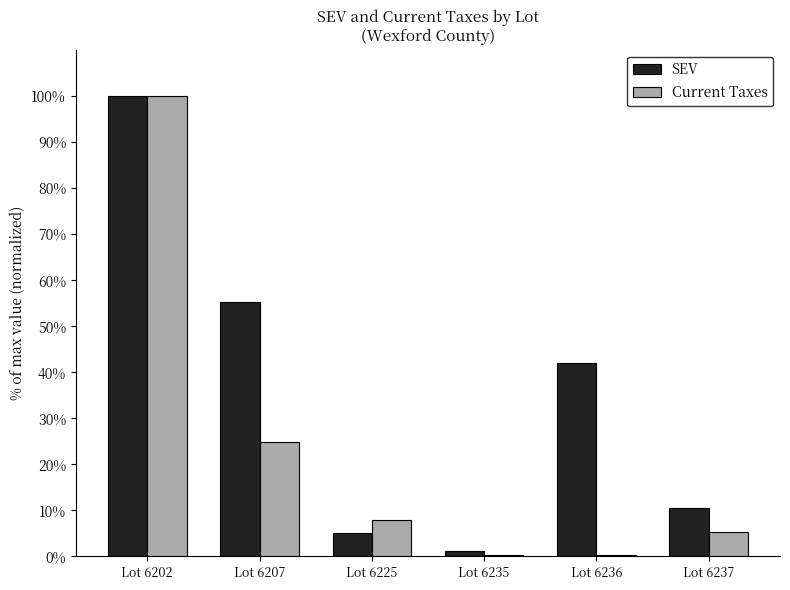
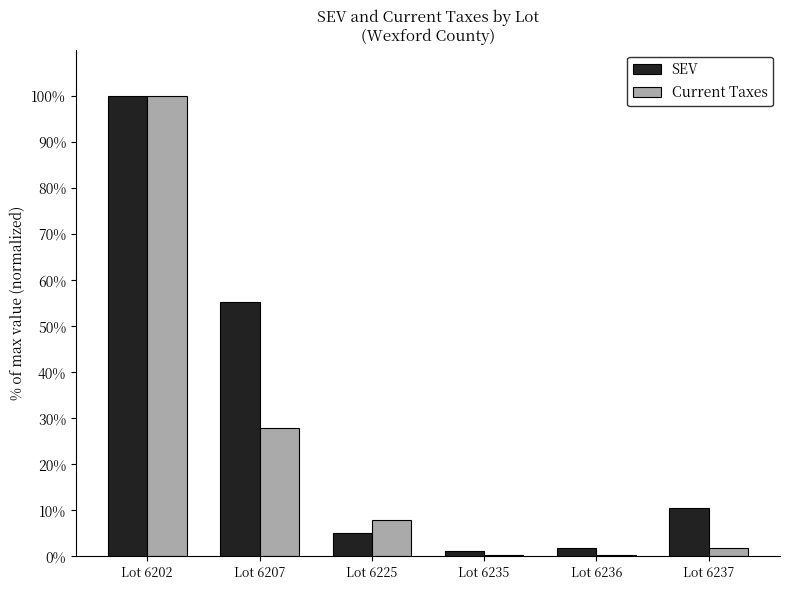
Current Taxes, Lot 6207: 25% -> 28%
SEV, Lot 6236: 42% -> 2%
Current Taxes, Lot 6237: 5% -> 2%
